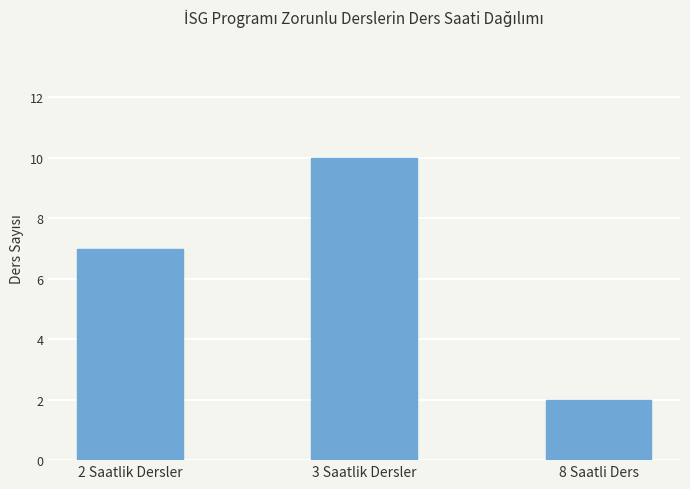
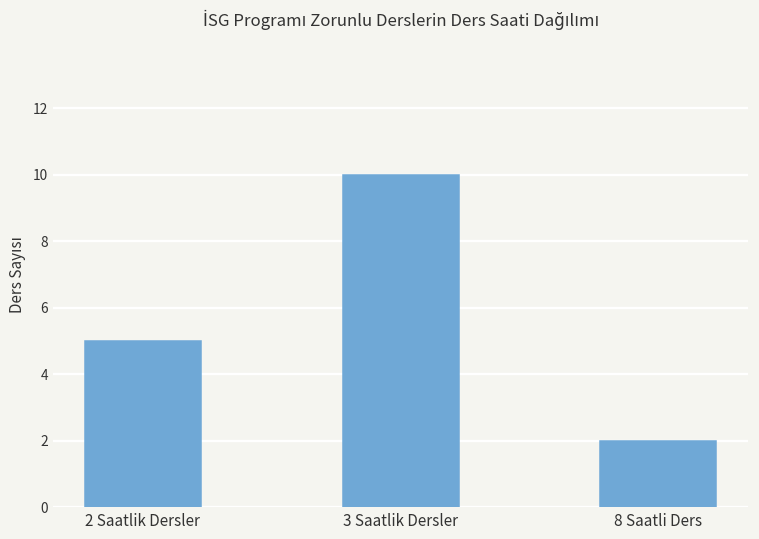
2 Saatlik Dersler: 7 -> 5
